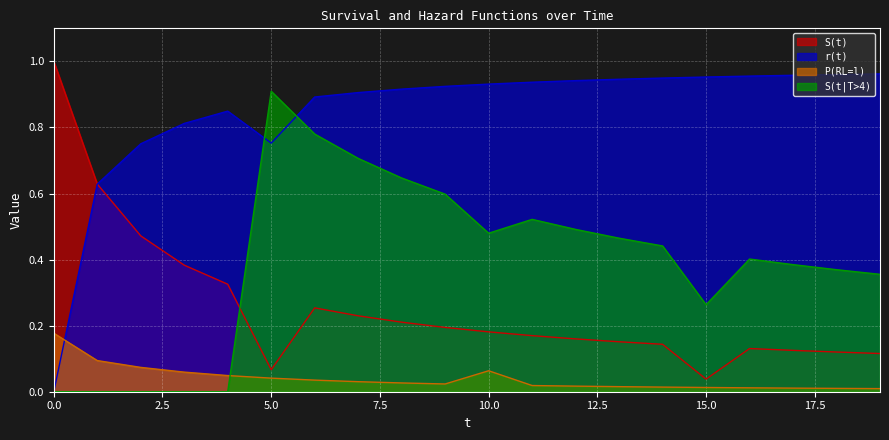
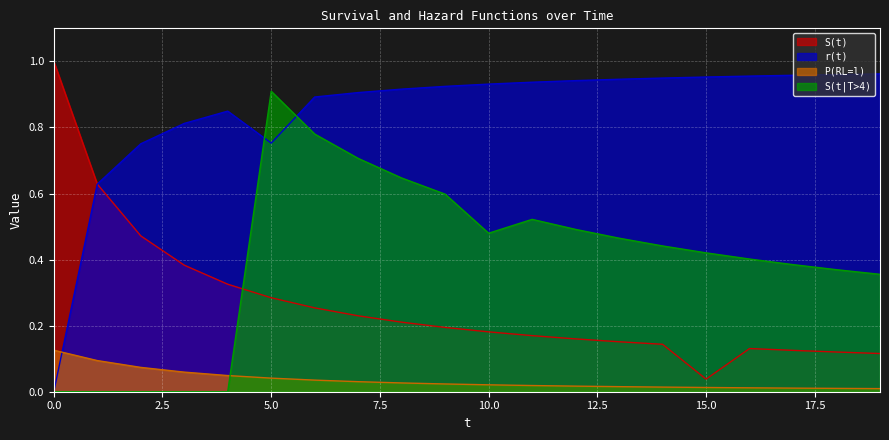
P(RL=l), 0.0: 0.18 -> 0.13
S(t), 5.0: 0.07 -> 0.28
P(RL=l), 10.0: 0.06 -> 0.02
S(t|T>4), 15.0: 0.26 -> 0.42
